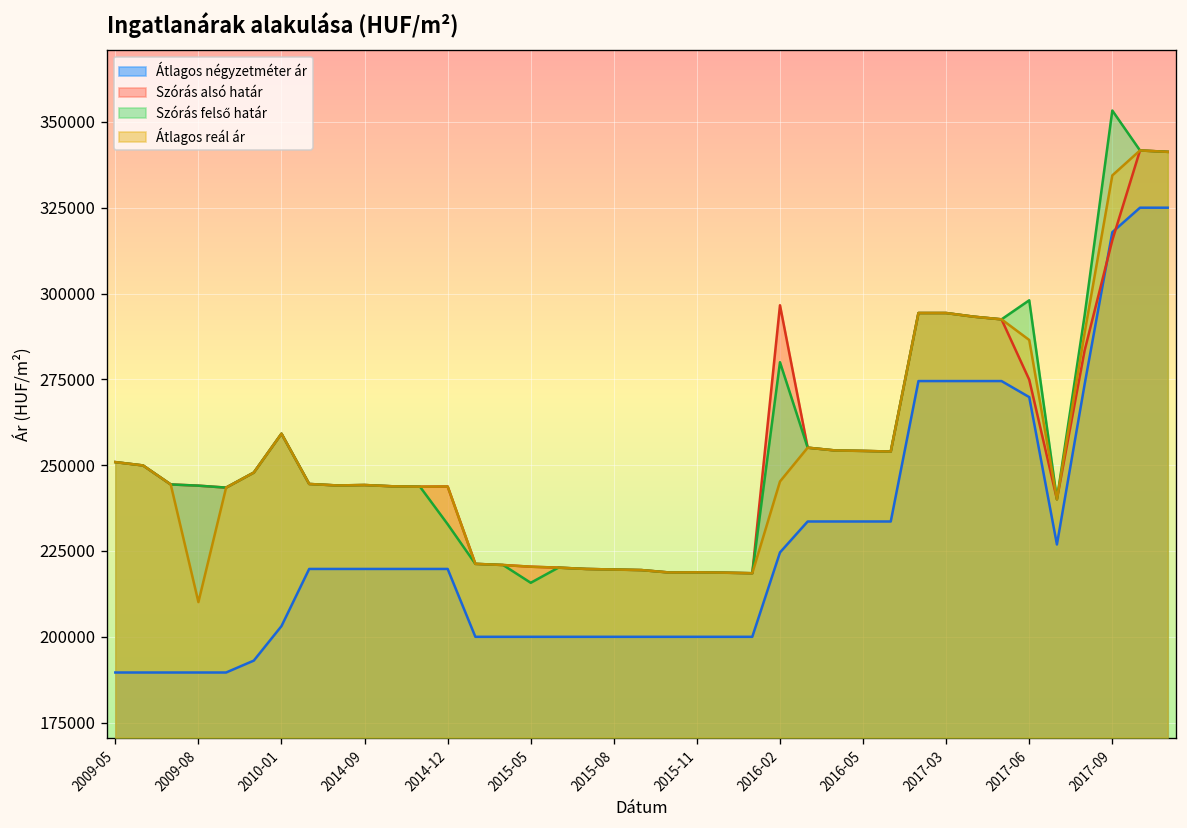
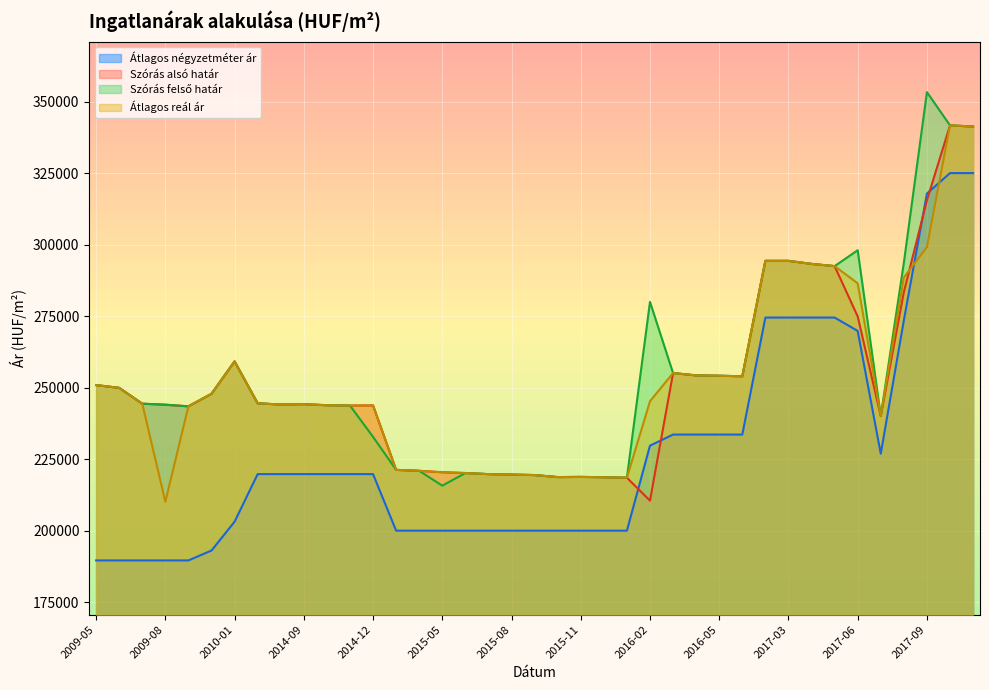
Átlagos négyzetméter ár, 2016-02: 225000 -> 230000
Szórás alsó határ, 2016-02: 297000 -> 210000
Átlagos reál ár, 2017-09: 334000 -> 299000
